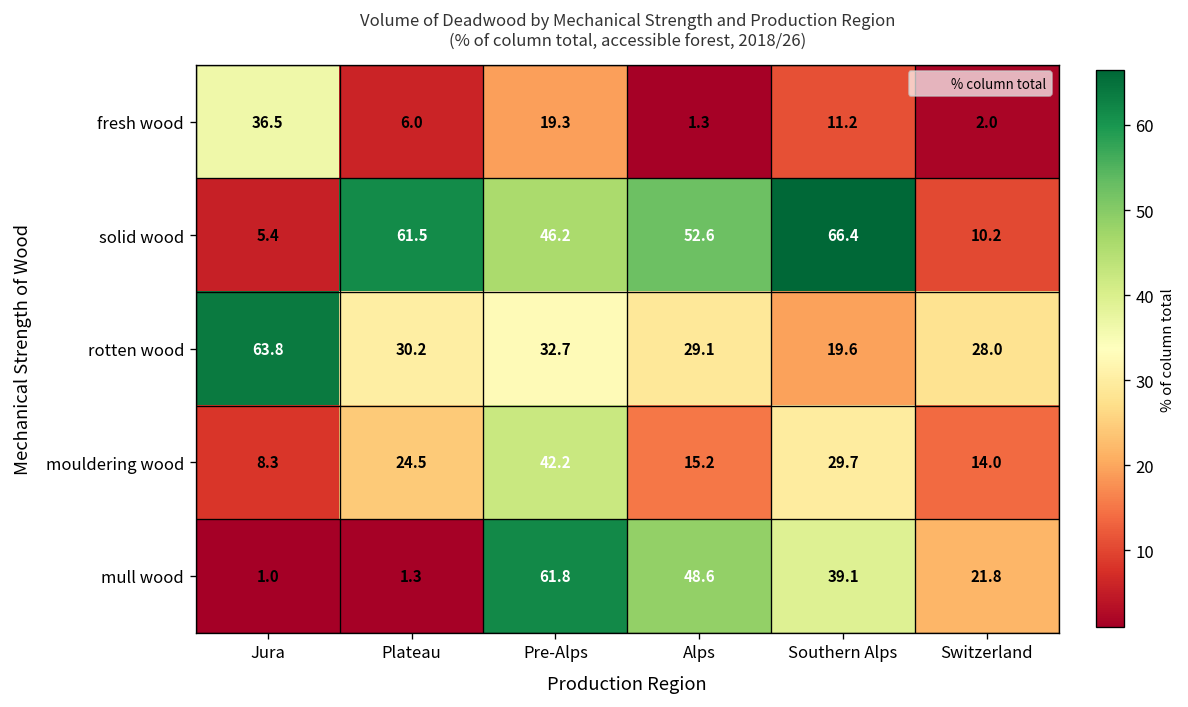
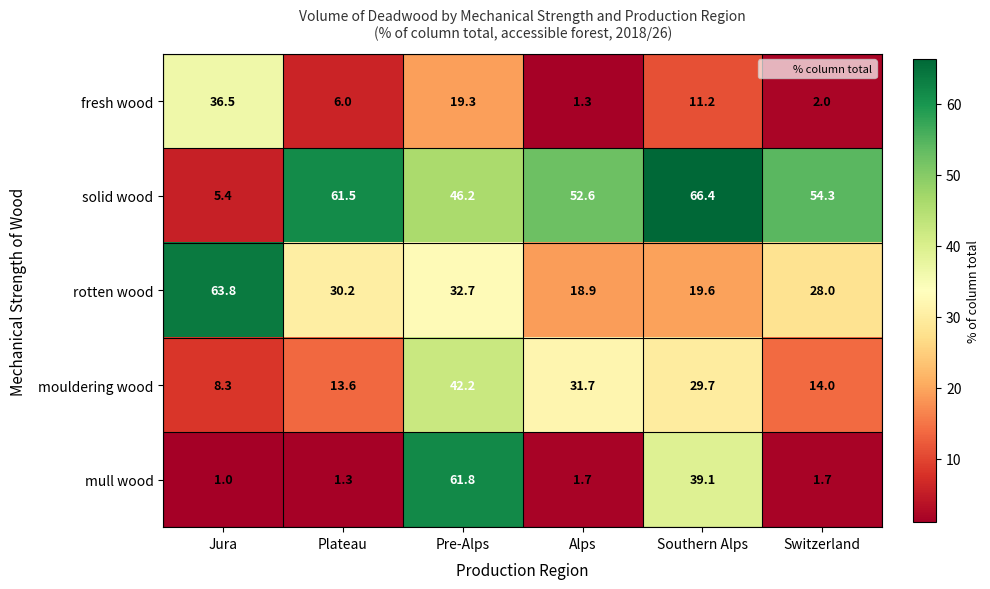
solid wood, Switzerland: 10.2 -> 54.3
rotten wood, Alps: 29.1 -> 18.9
mouldering wood, Plateau: 24.5 -> 13.6
mouldering wood, Alps: 15.2 -> 31.7
mull wood, Alps: 48.6 -> 1.7
mull wood, Switzerland: 21.8 -> 1.7
